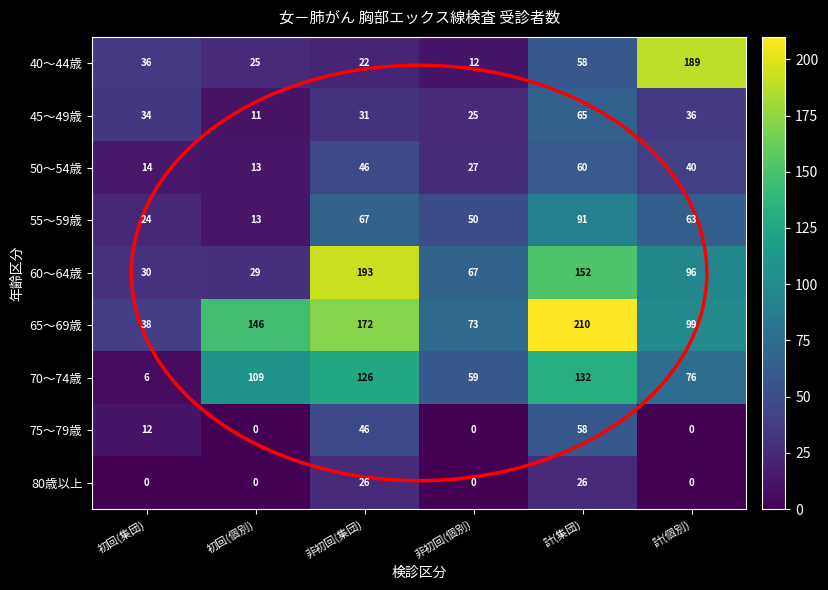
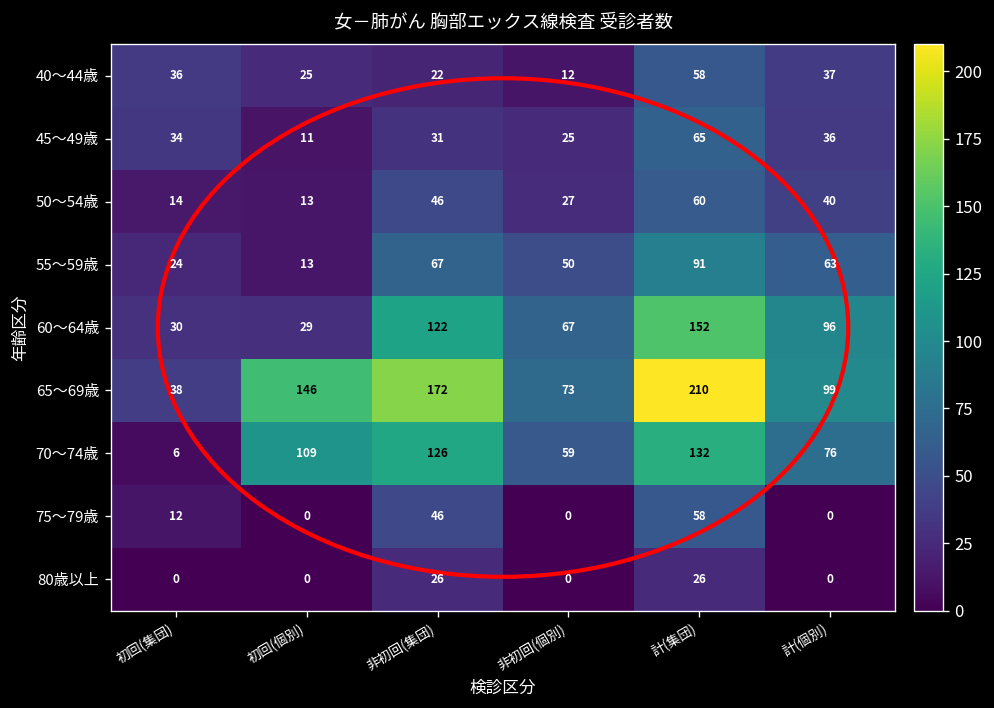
40～44歳, 計(個別): 189 -> 37
60～64歳, 非初回(集団): 193 -> 122
